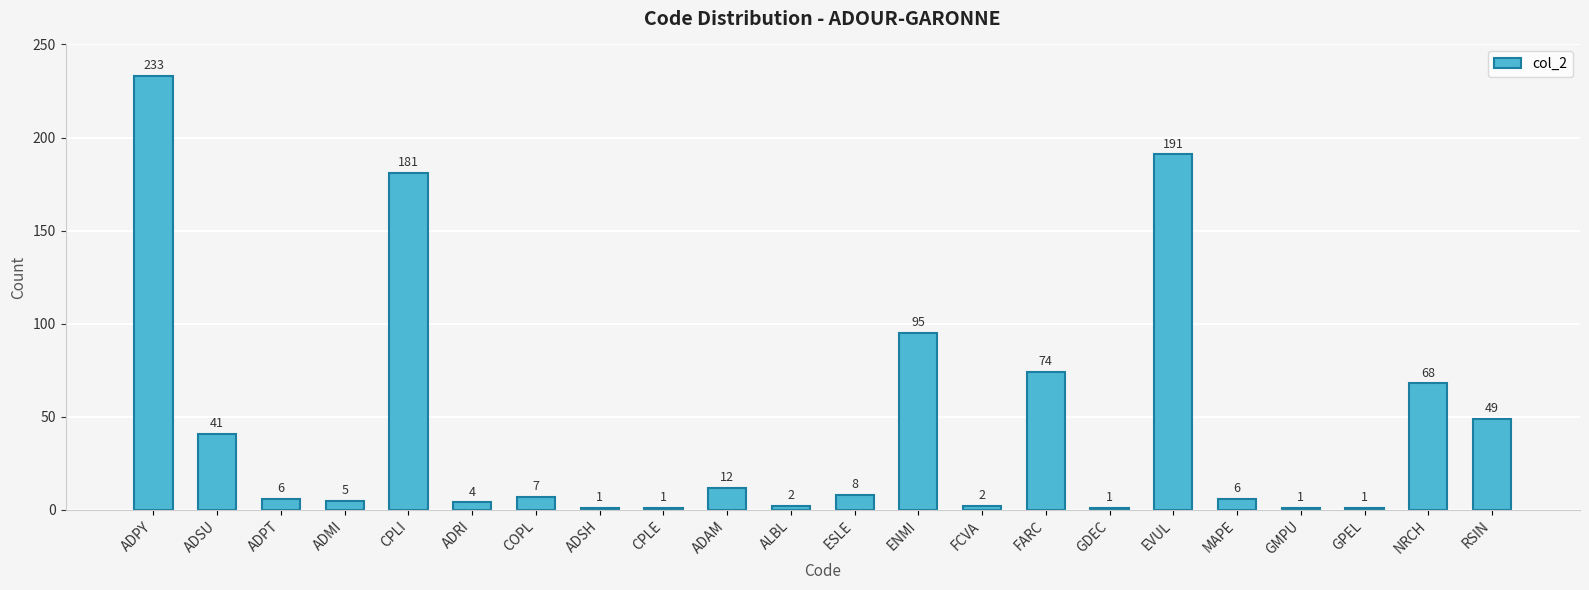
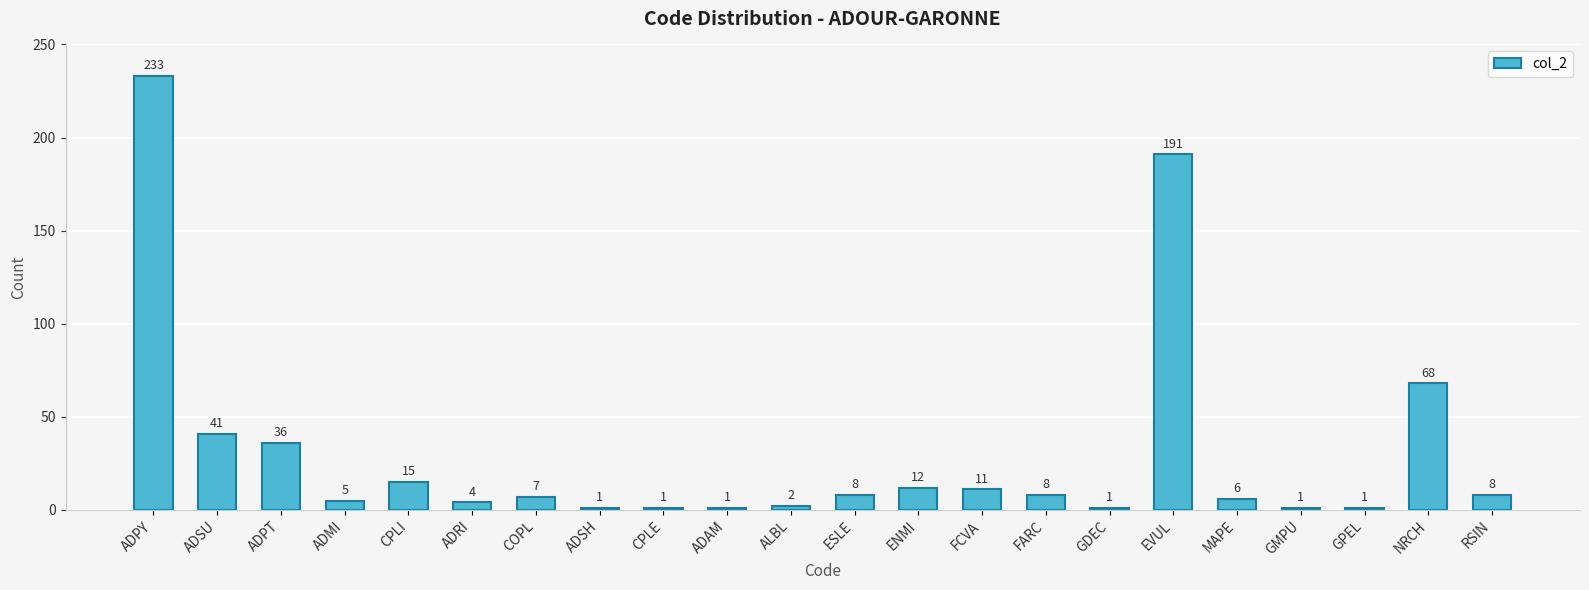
ADPT: 6 -> 36
CPLI: 181 -> 15
ADAM: 12 -> 1
ENMI: 95 -> 12
FCVA: 2 -> 11
FARC: 74 -> 8
RSIN: 49 -> 8
